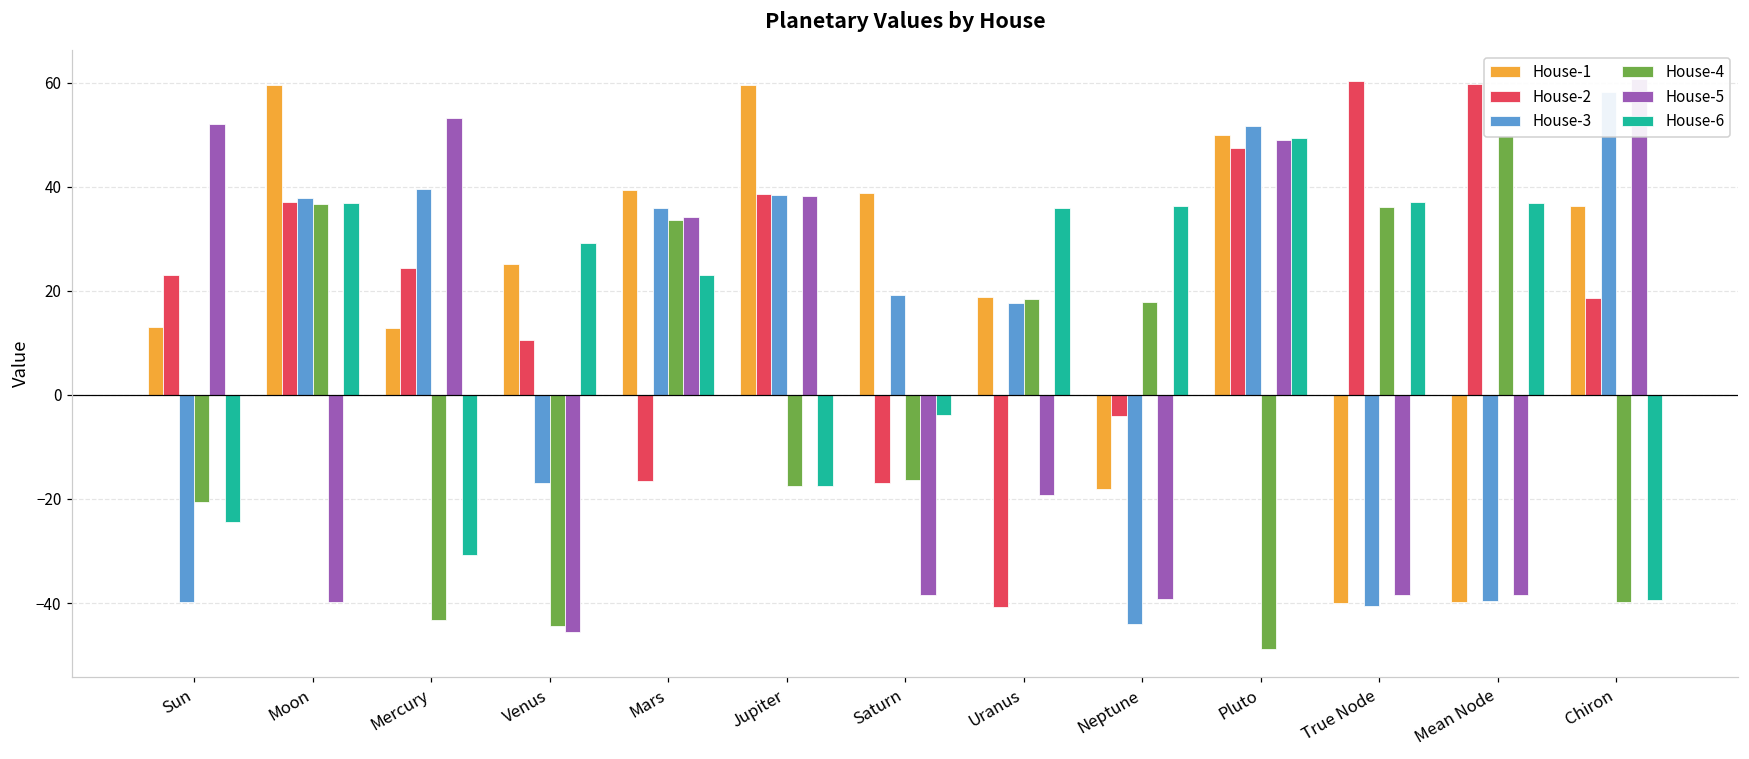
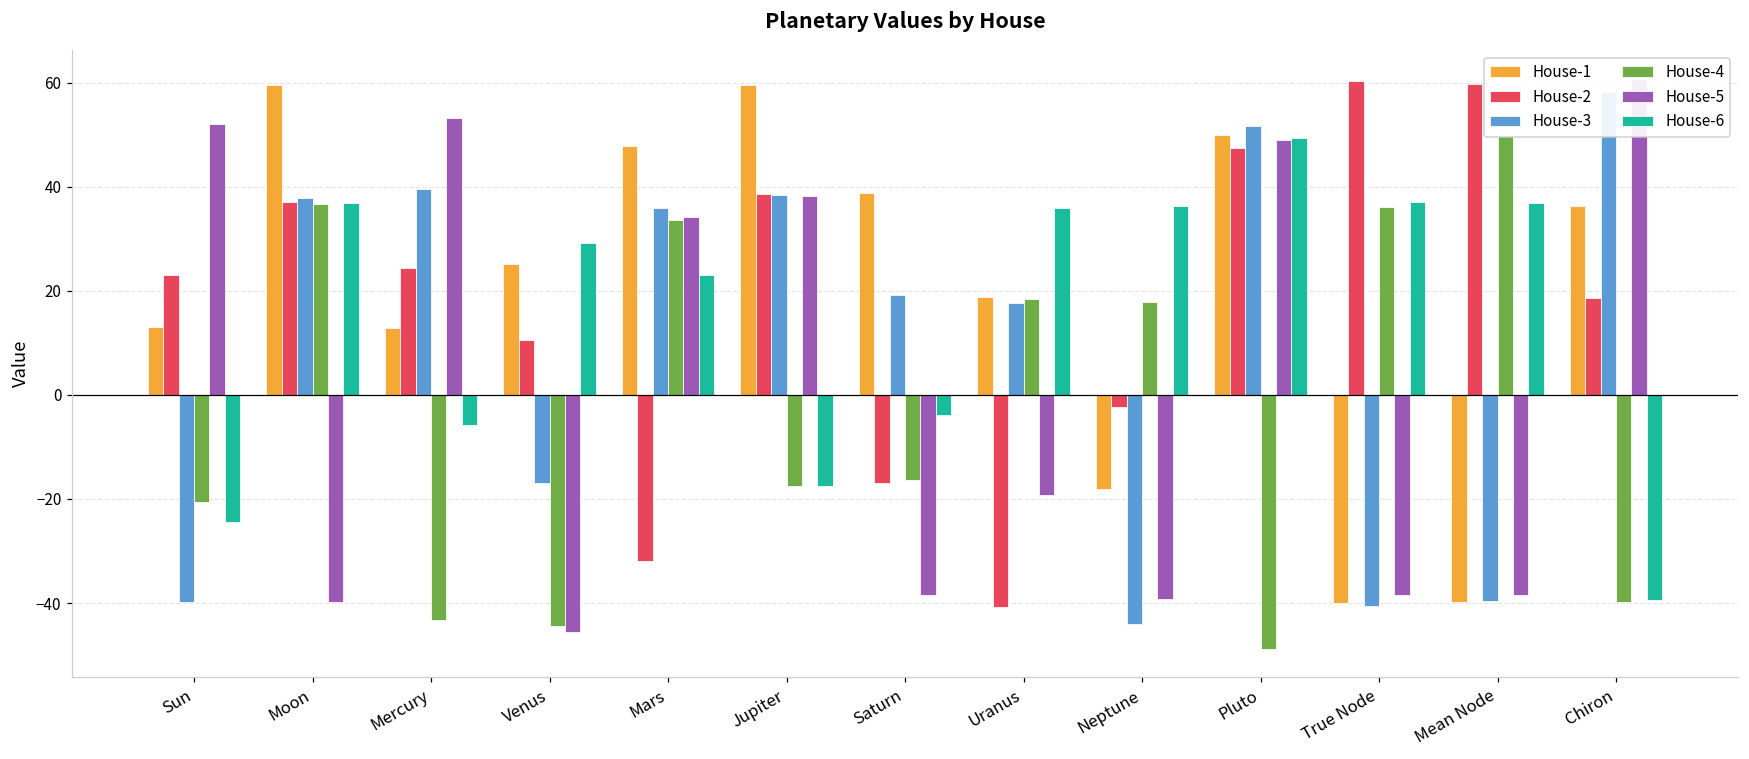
House-6, Mercury: -31 -> -6
House-1, Mars: 39 -> 48
House-2, Mars: -17 -> -32
House-2, Neptune: -4 -> -2
